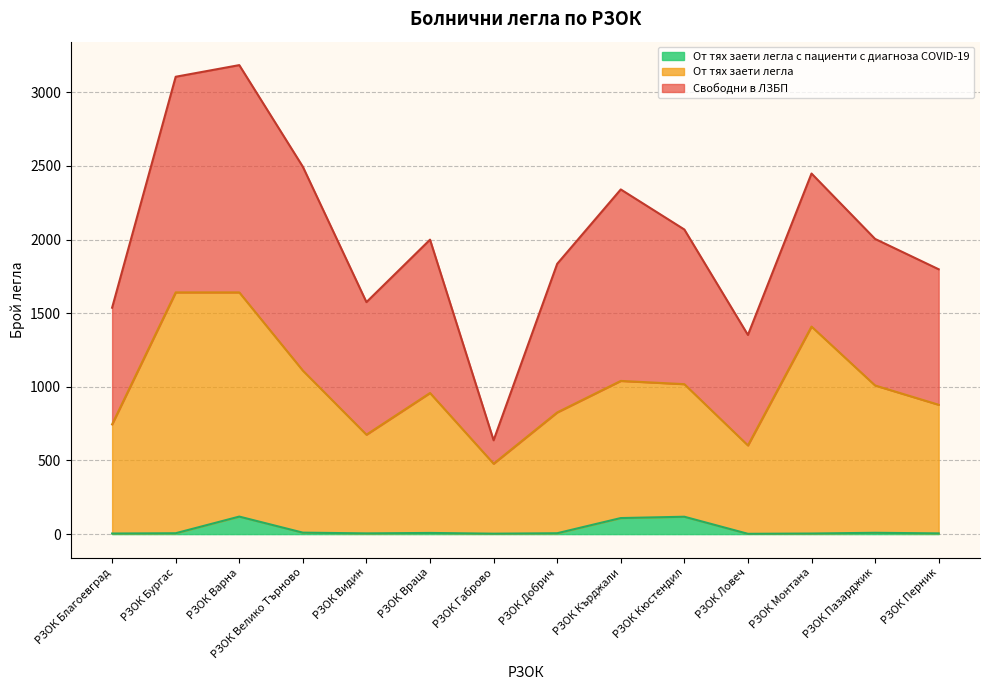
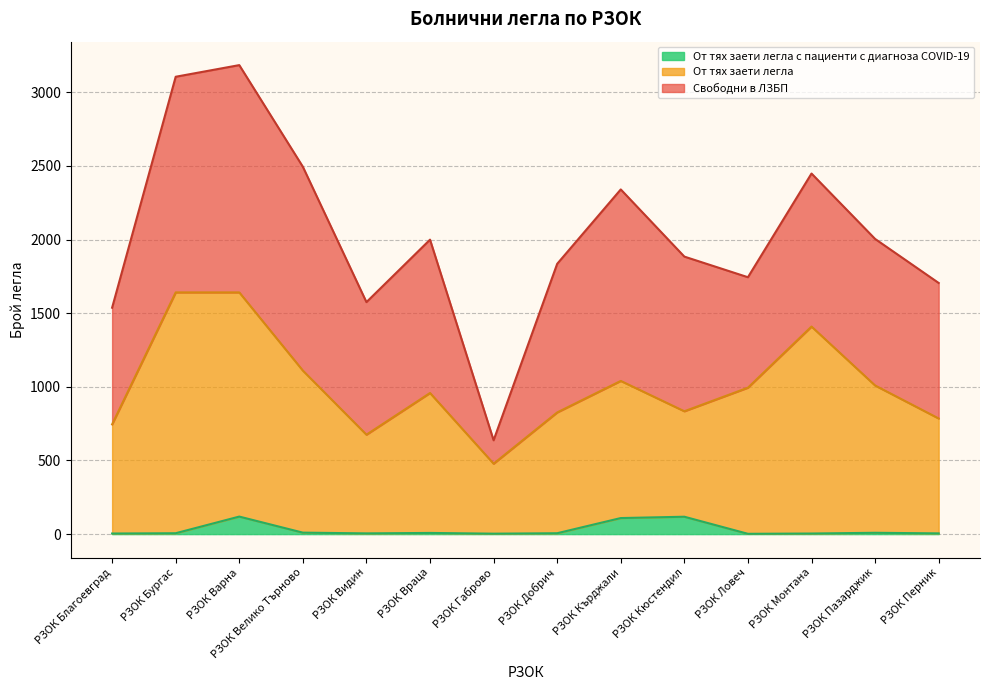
От тях заети легла, РЗОК Кюстендил: 900 -> 720
От тях заети легла, РЗОК Ловеч: 600 -> 990
От тях заети легла, РЗОК Перник: 870 -> 780
